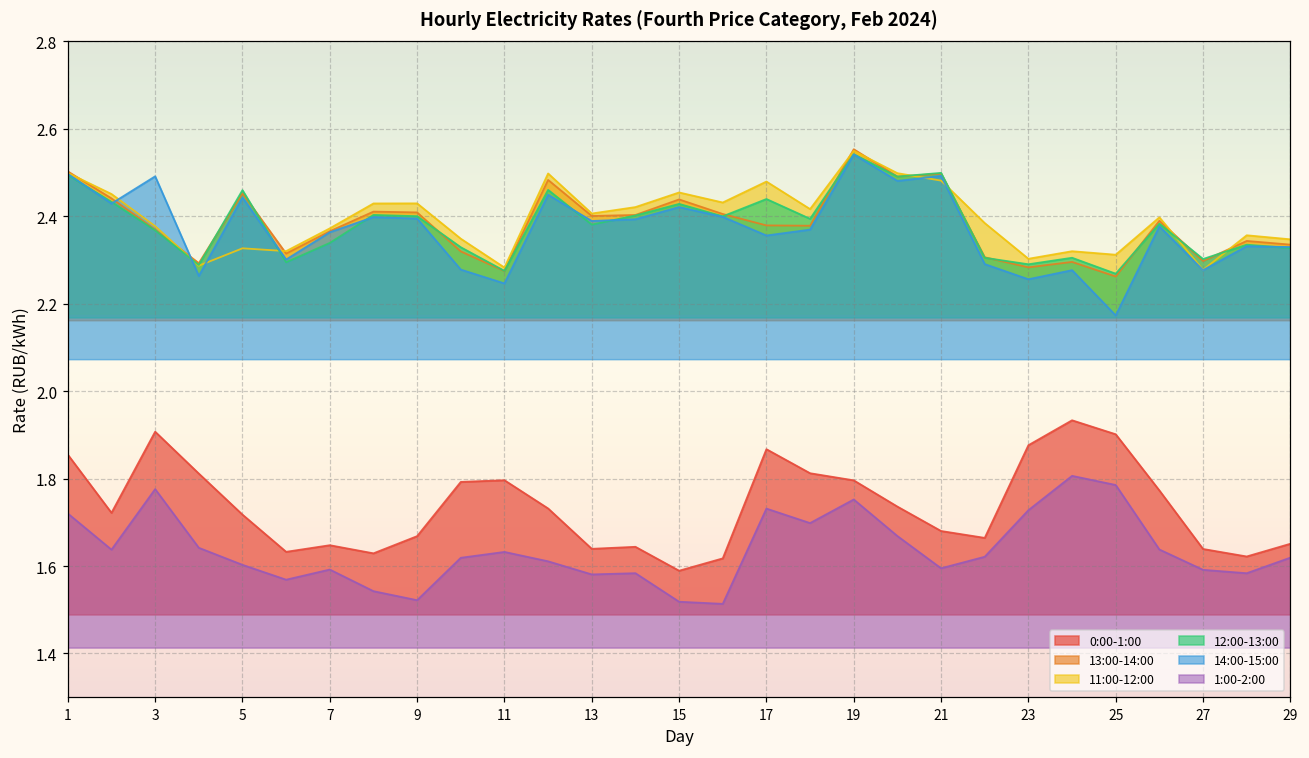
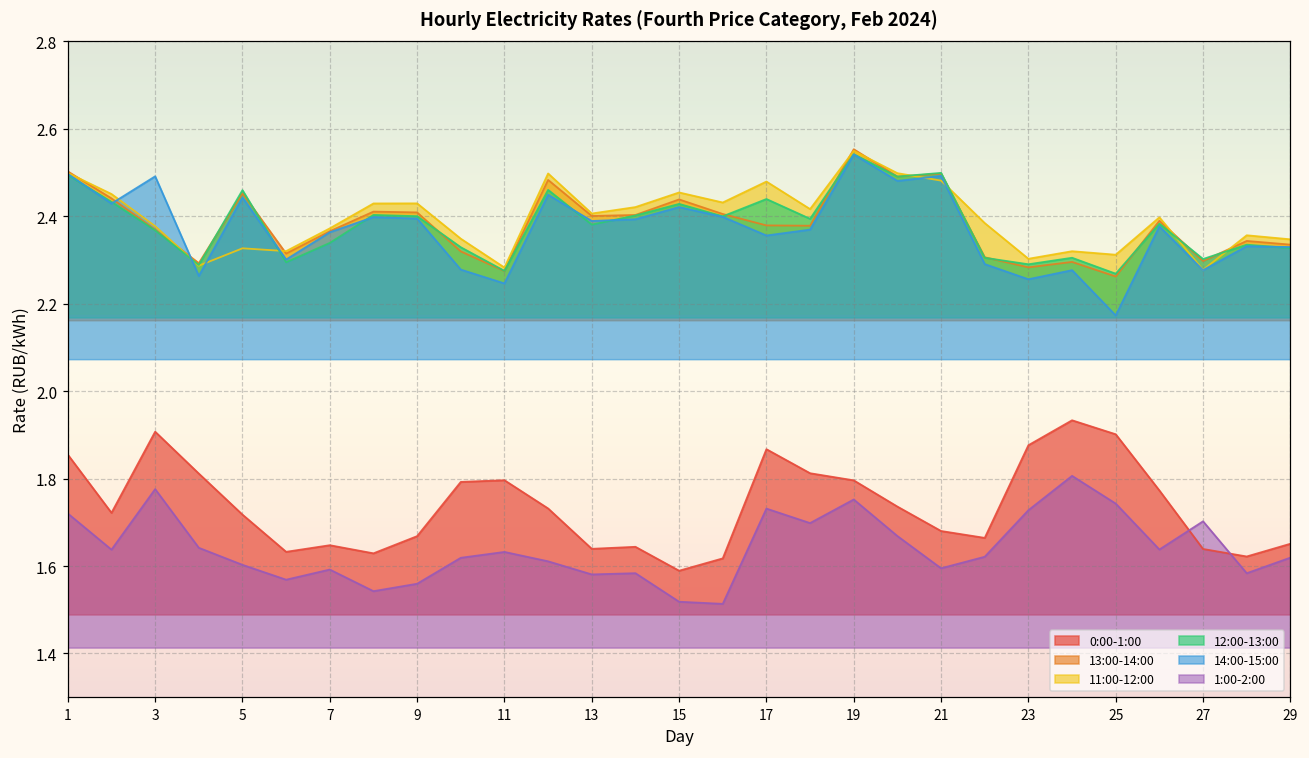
1:00-2:00, 9: 1.52 -> 1.56
1:00-2:00, 25: 1.79 -> 1.74
1:00-2:00, 27: 1.59 -> 1.70
